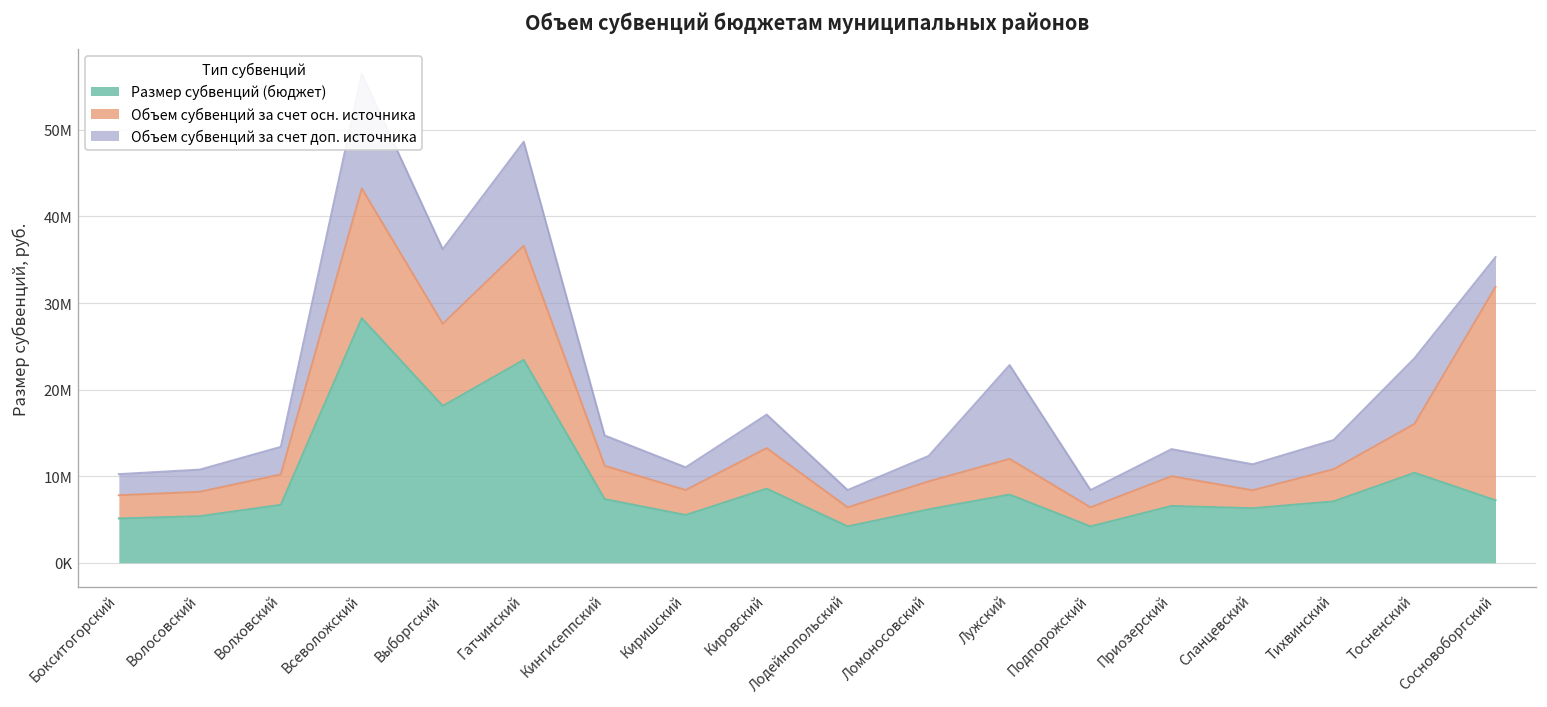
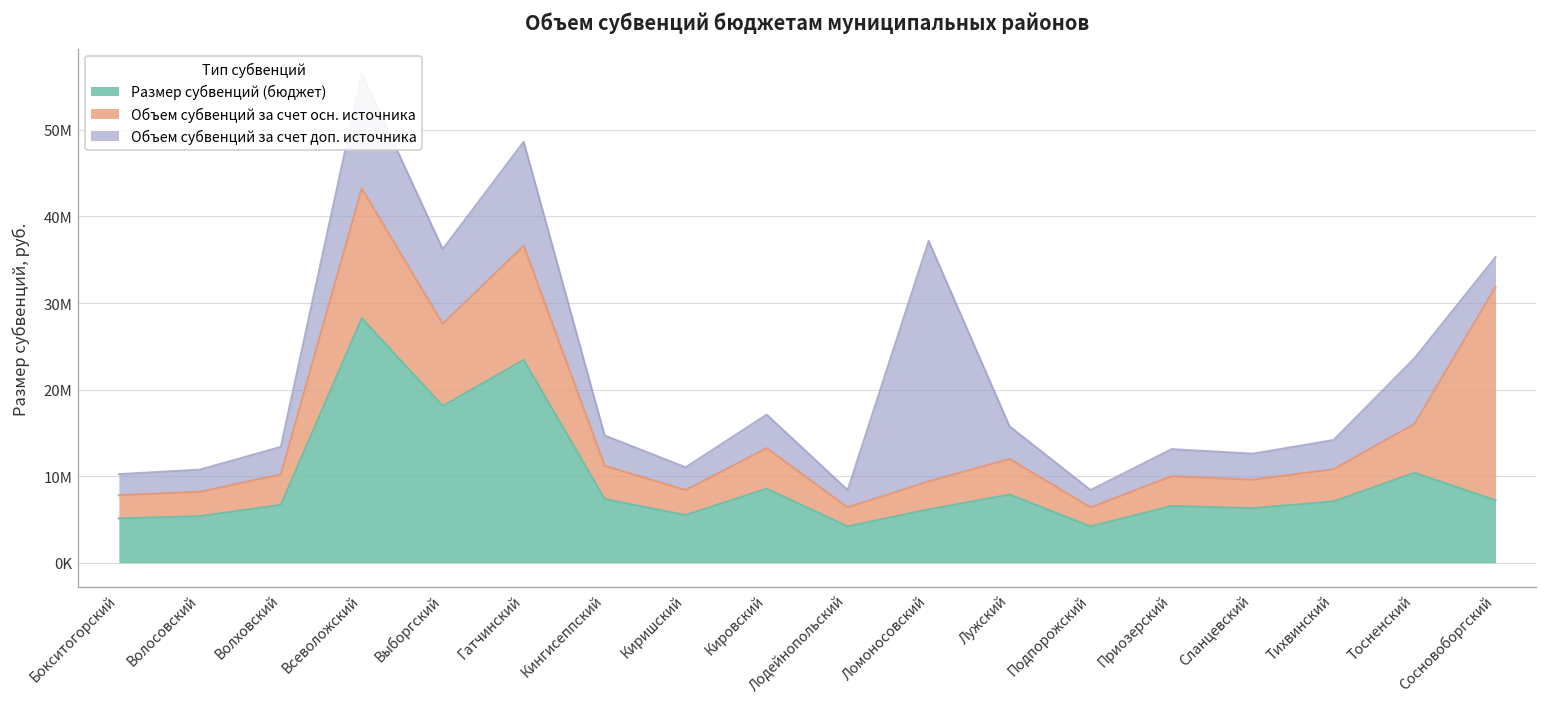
Объем субвенций за счет доп. источника, Ломоносовский: 3000000 -> 28000000
Объем субвенций за счет доп. источника, Лужский: 11000000 -> 4000000
Объем субвенций за счет осн. источника, Сланцевский: 2000000 -> 3000000
